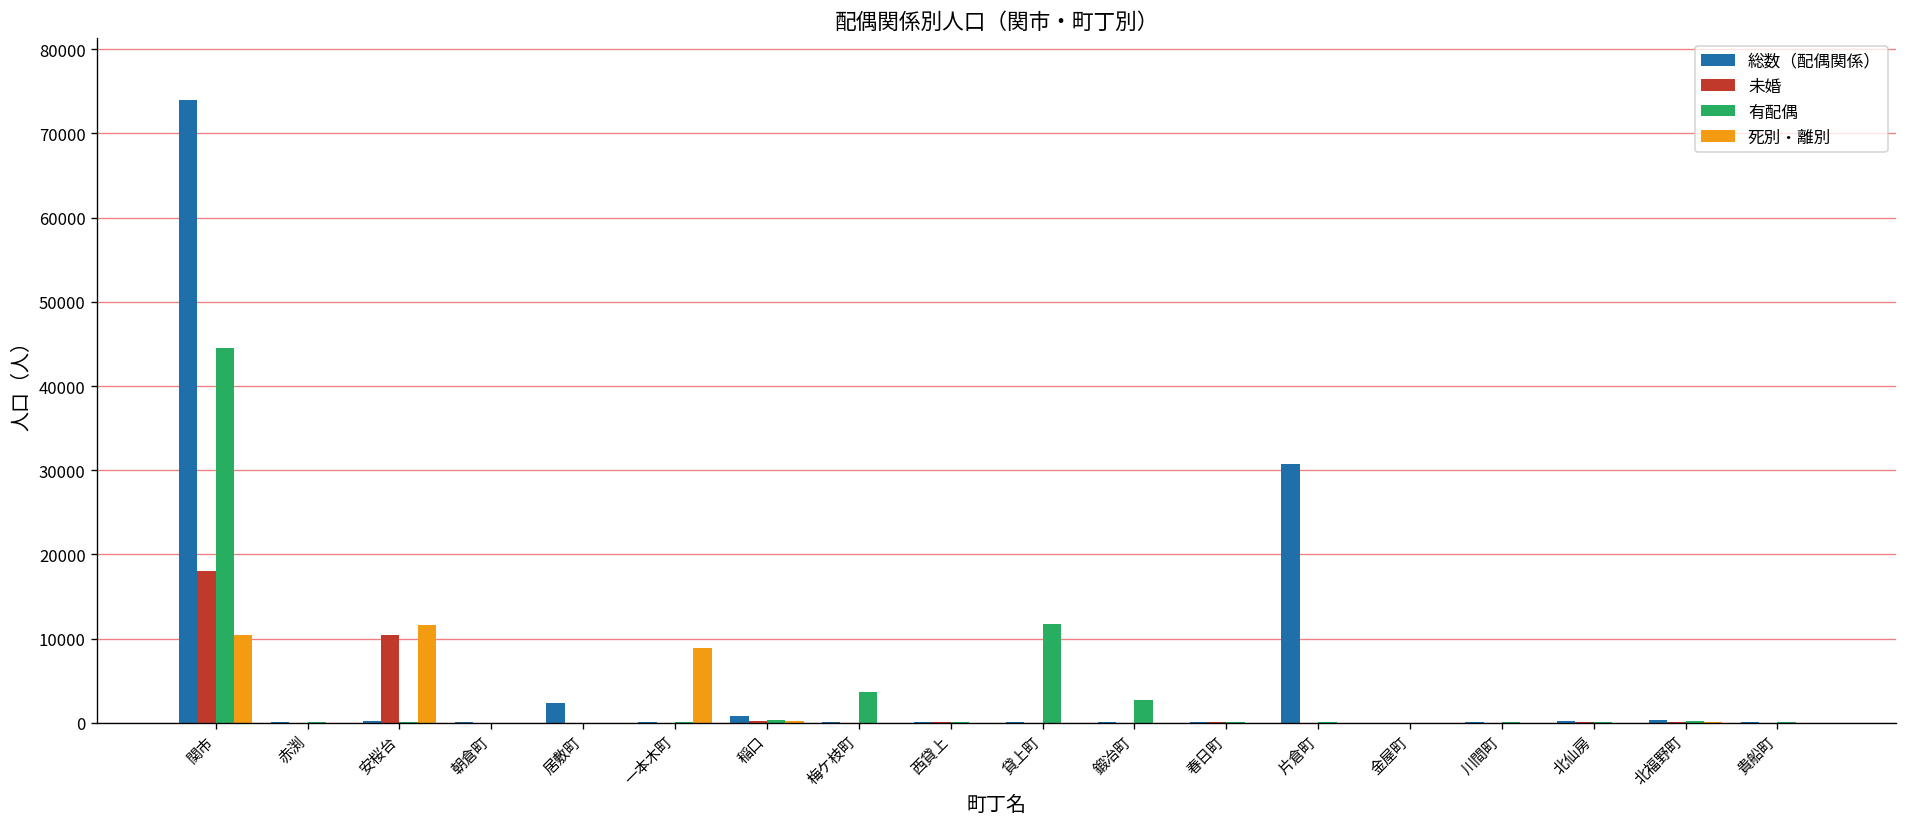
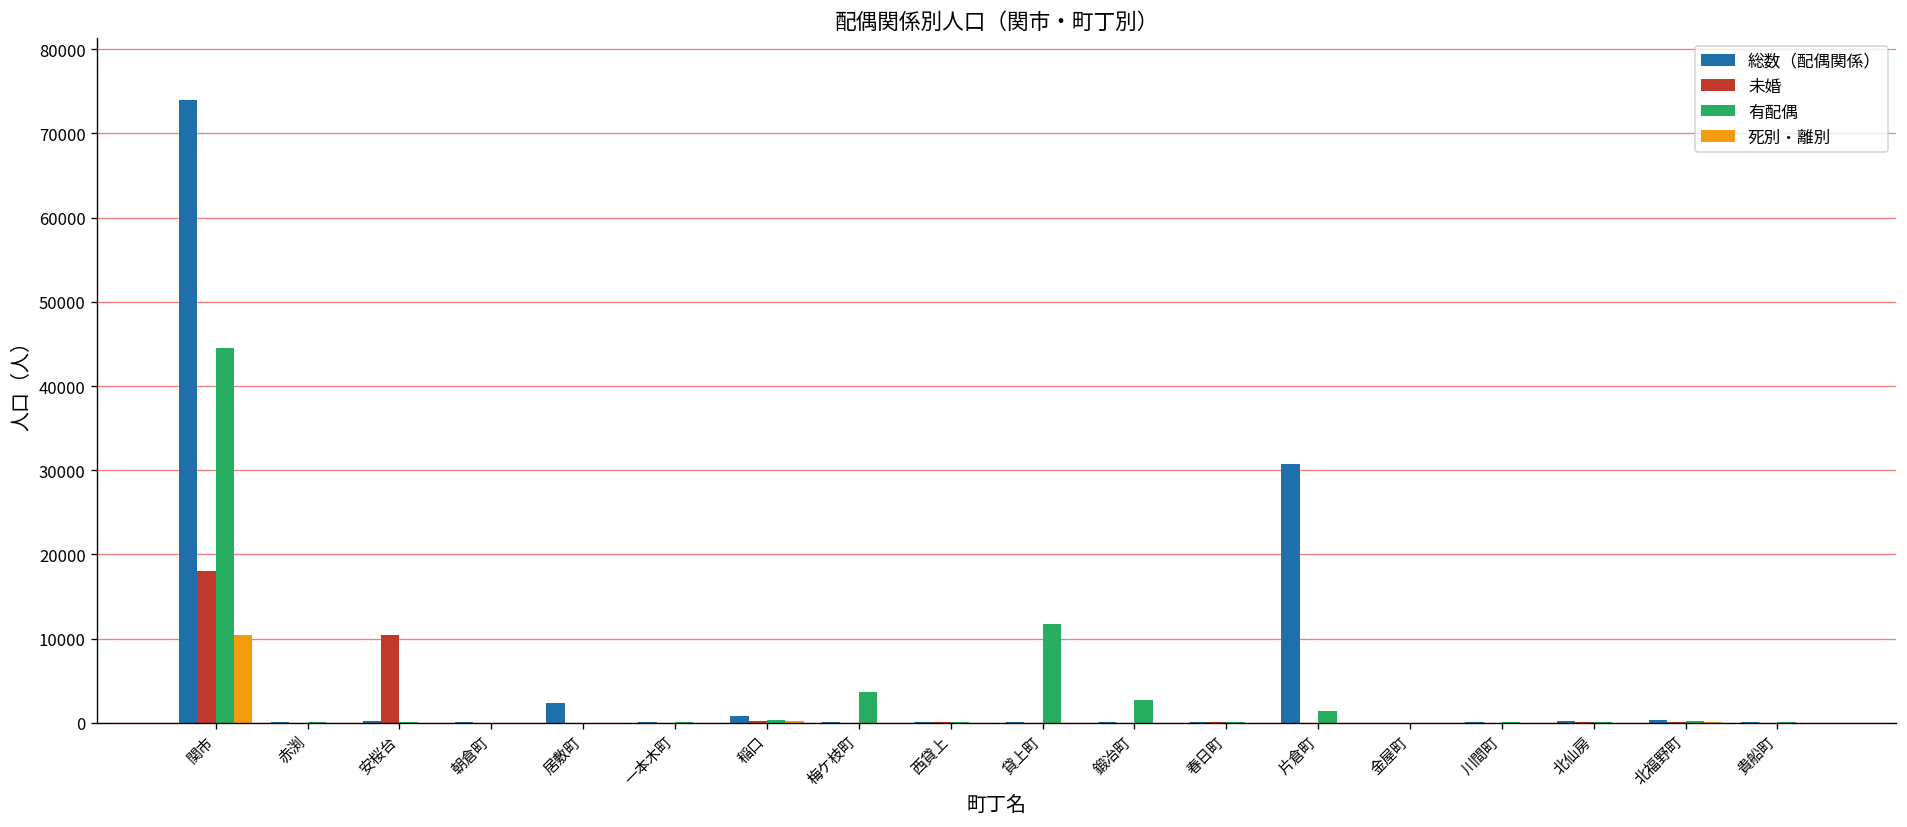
死別・離別, 安桜台: 12000 -> 0
死別・離別, 一本木町: 9000 -> 0
有配偶, 片倉町: 0 -> 1000
